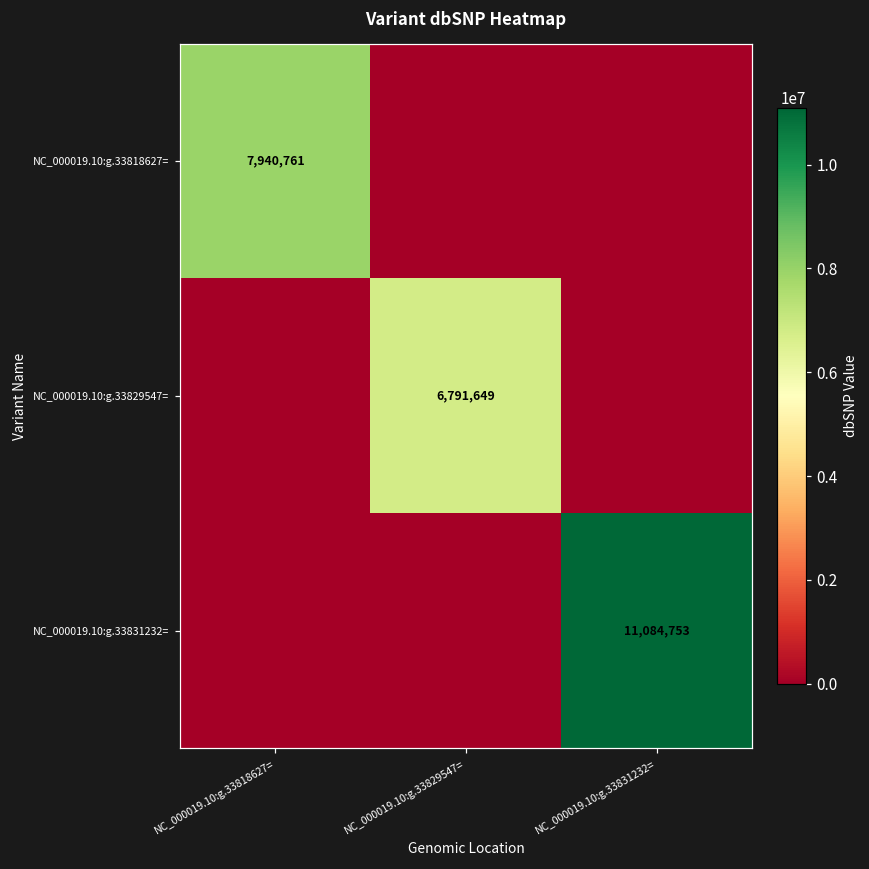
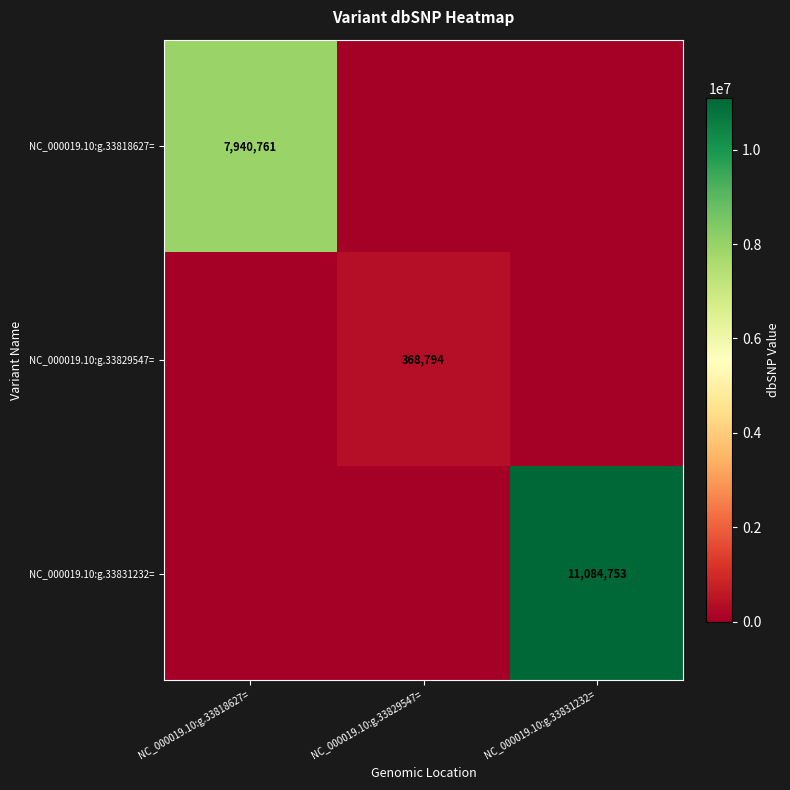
NC_000019.10:g.33829547=, NC_000019.10:g.33829547=: 6,791,649 -> 368,794
